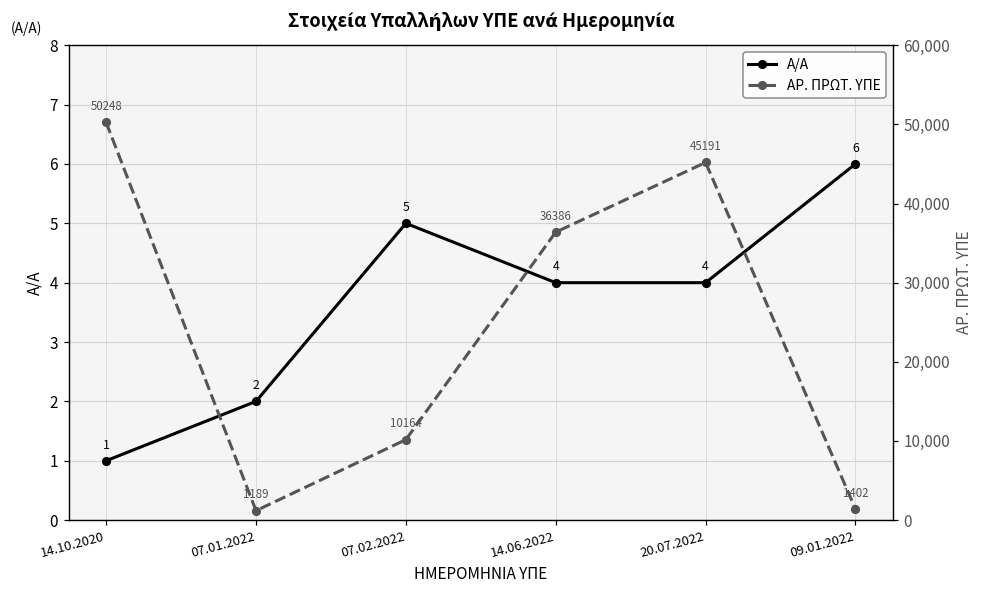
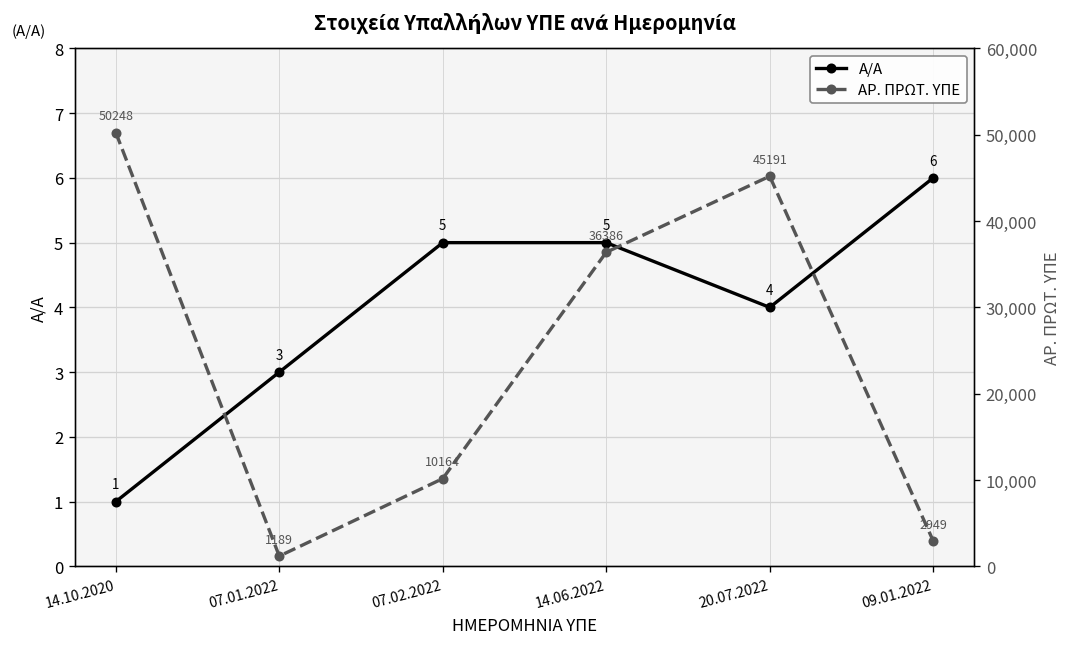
Α/Α, 07.01.2022: 2 -> 3
Α/Α, 14.06.2022: 4 -> 5
ΑΡ. ΠΡΩΤ. ΥΠΕ, 09.01.2022: 1402 -> 2949
